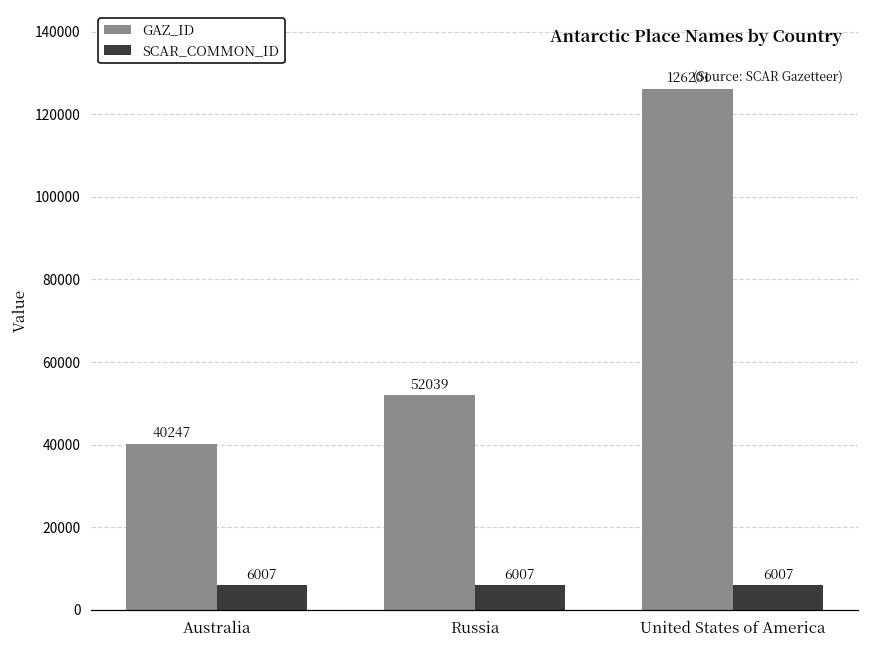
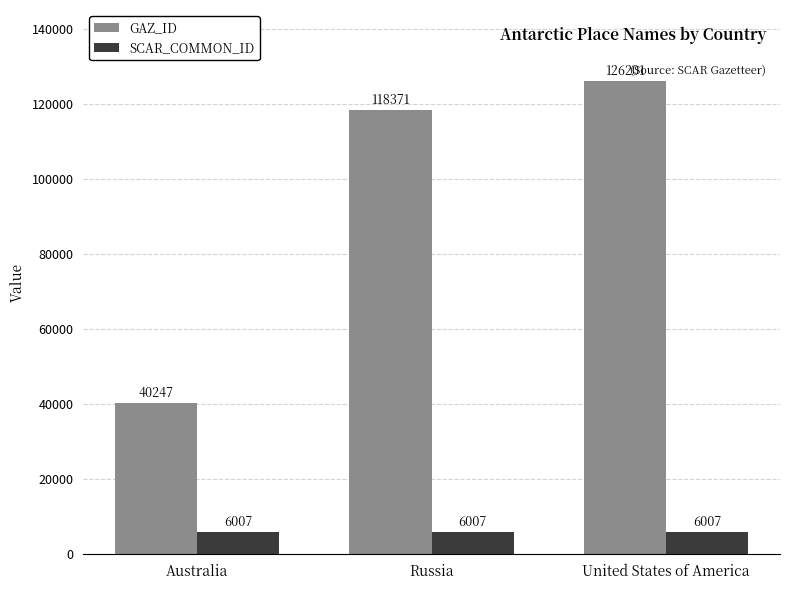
GAZ_ID, Russia: 52039 -> 118371
